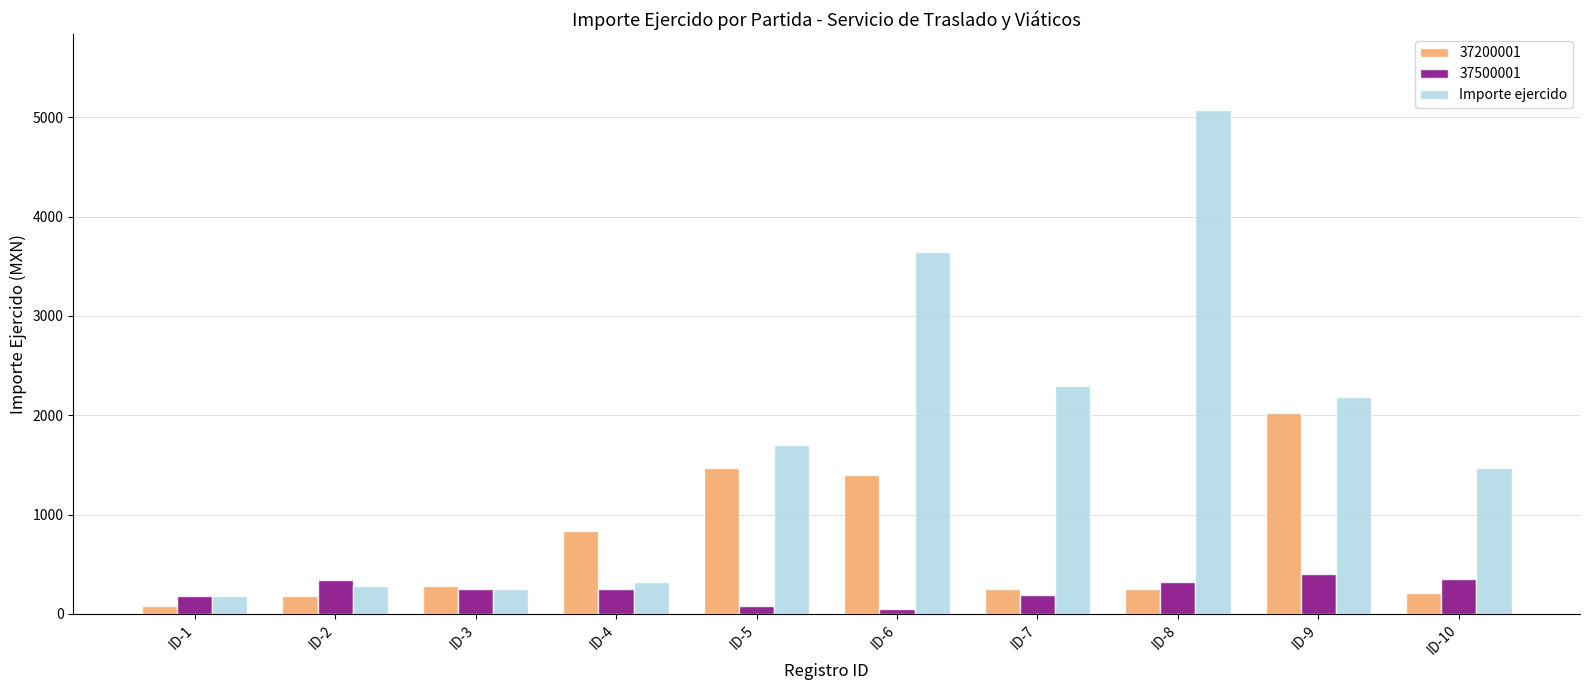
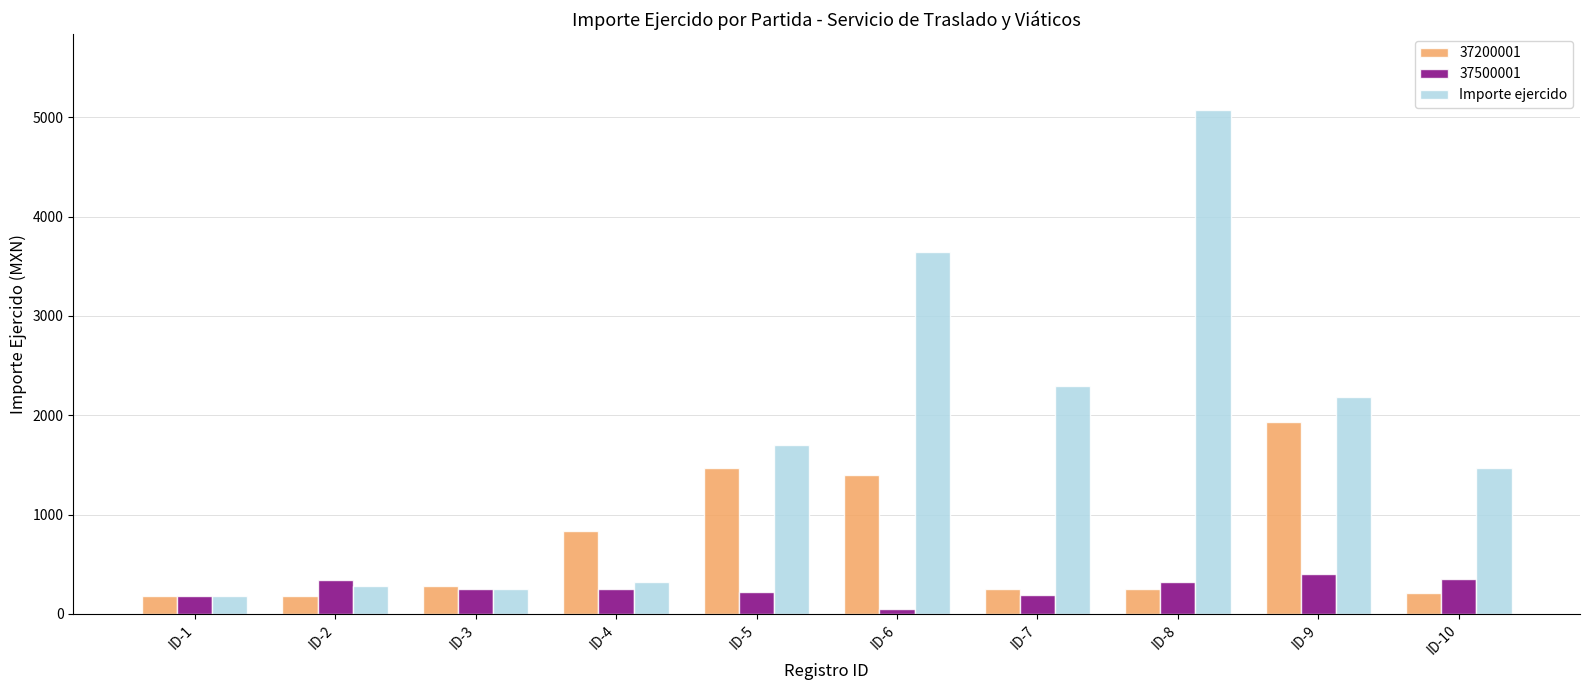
37200001, ID-1: 100 -> 200
37500001, ID-5: 100 -> 200
37200001, ID-9: 2000 -> 1900
